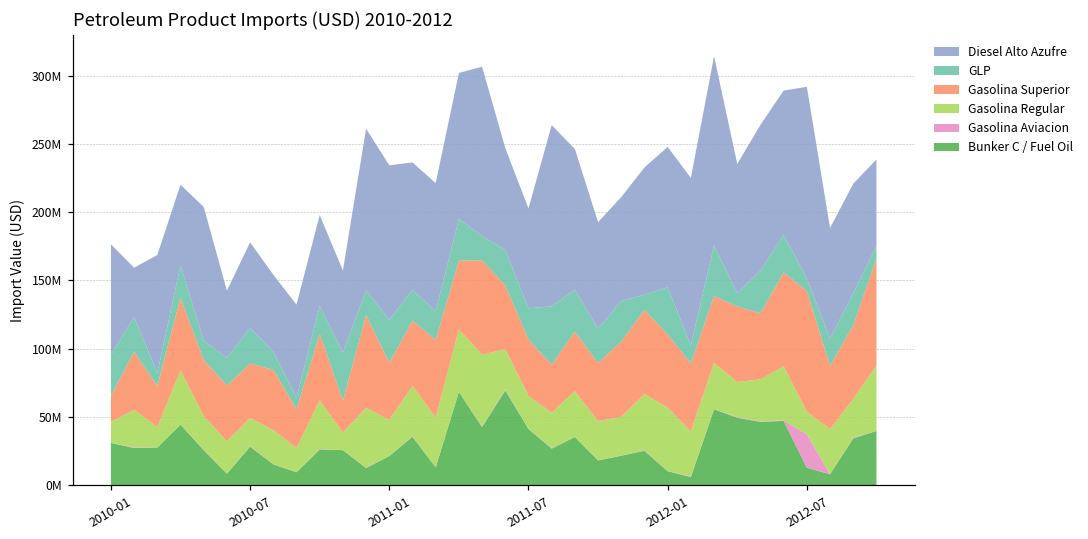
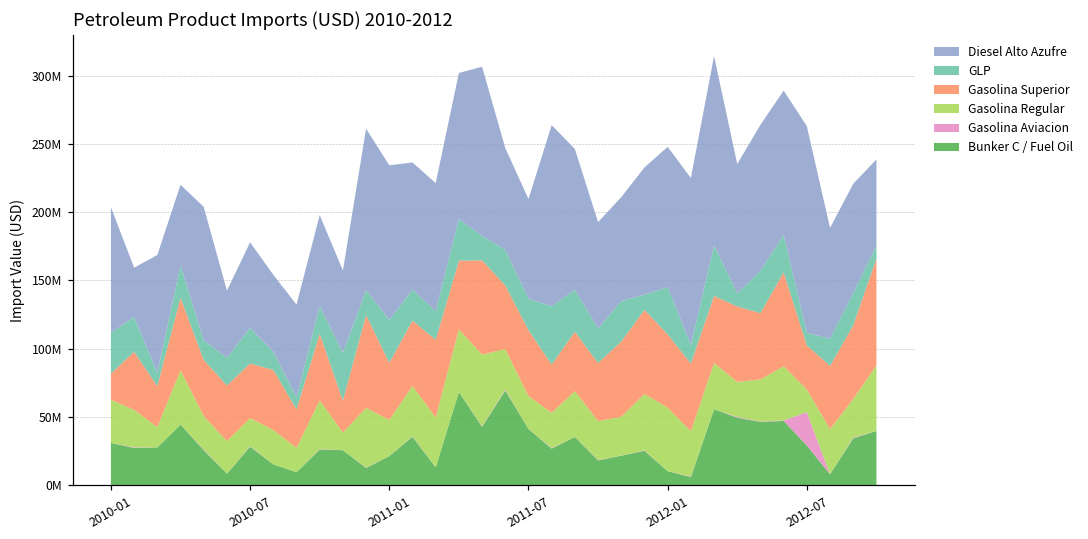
Gasolina Regular, 2010-01: 15000000 -> 32000000
Diesel Alto Azufre, 2010-01: 81000000 -> 92000000
Gasolina Superior, 2011-07: 41000000 -> 48000000
Bunker C / Fuel Oil, 2012-07: 13000000 -> 29000000
Gasolina Superior, 2012-07: 88000000 -> 32000000
Diesel Alto Azufre, 2012-07: 140000000 -> 151000000
